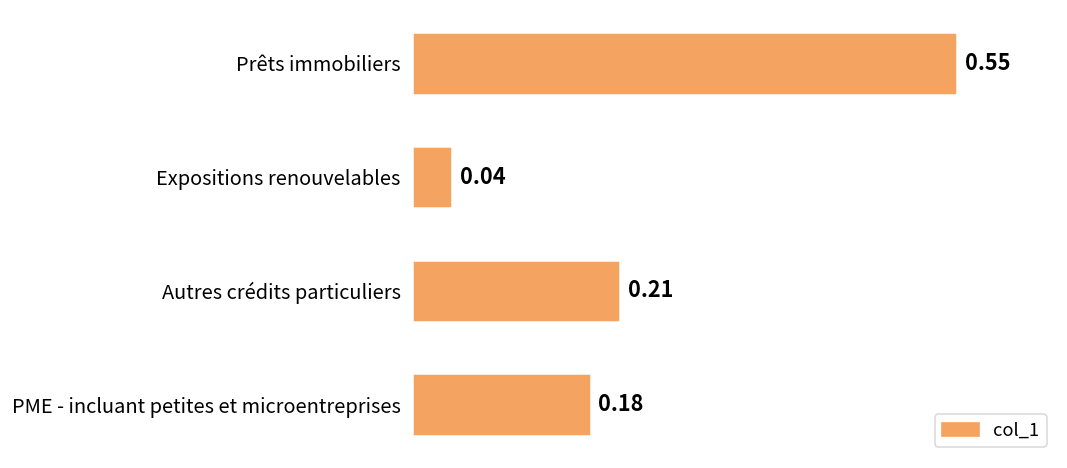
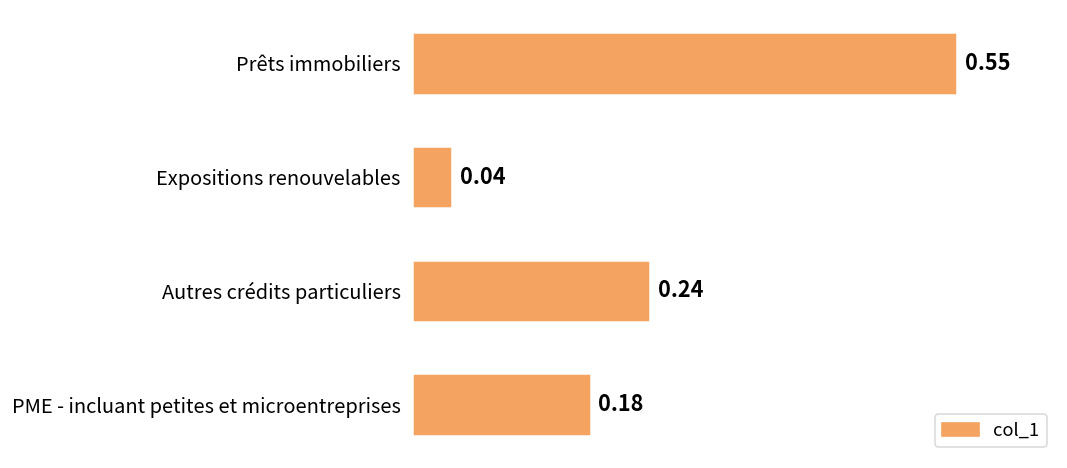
Autres crédits particuliers: 0.21 -> 0.24
